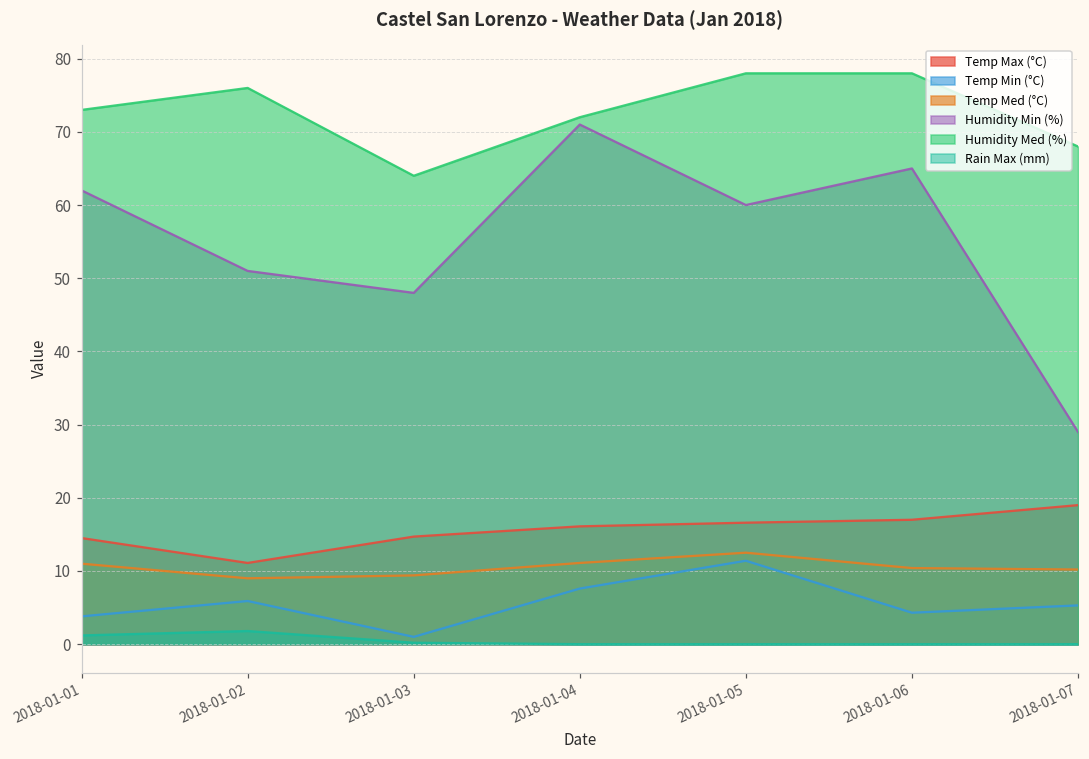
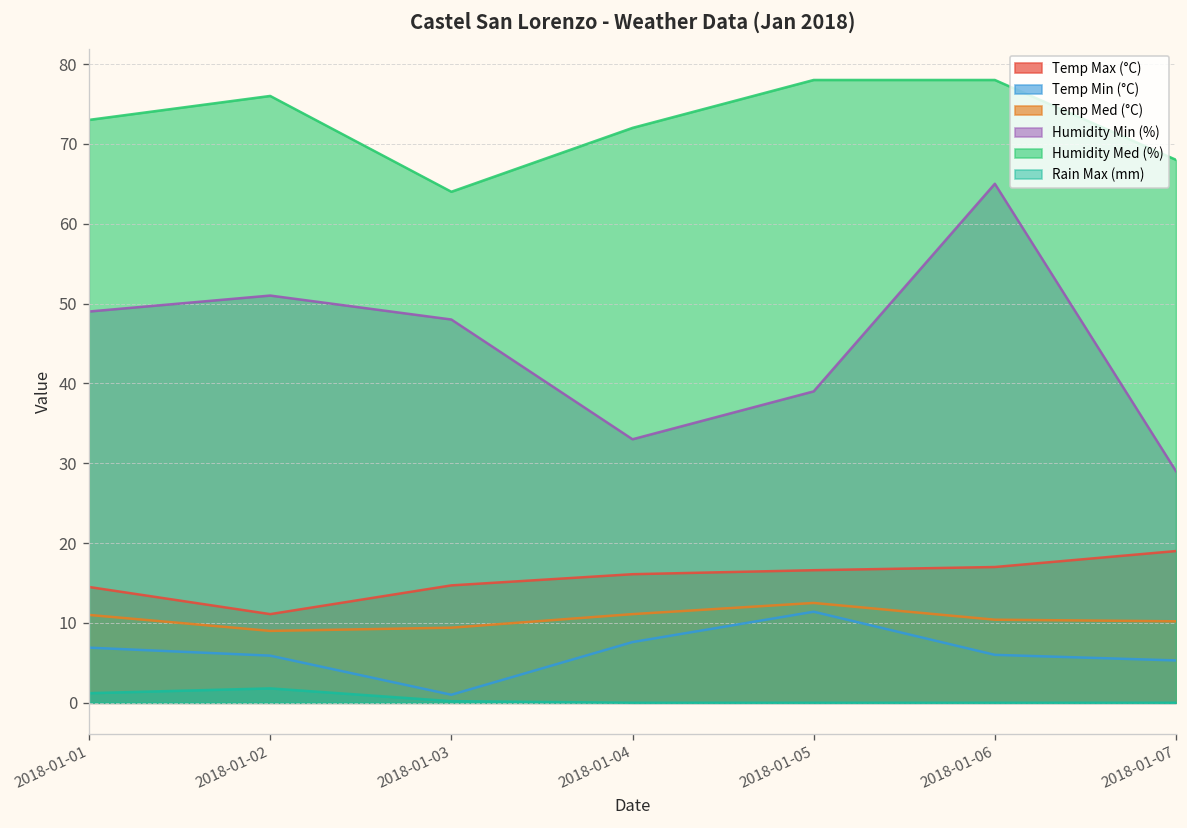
Temp Min (°C), 2018-01-01: 4 -> 7
Humidity Min (%), 2018-01-01: 62 -> 49
Humidity Min (%), 2018-01-04: 71 -> 33
Humidity Min (%), 2018-01-05: 60 -> 39
Temp Min (°C), 2018-01-06: 4 -> 6
